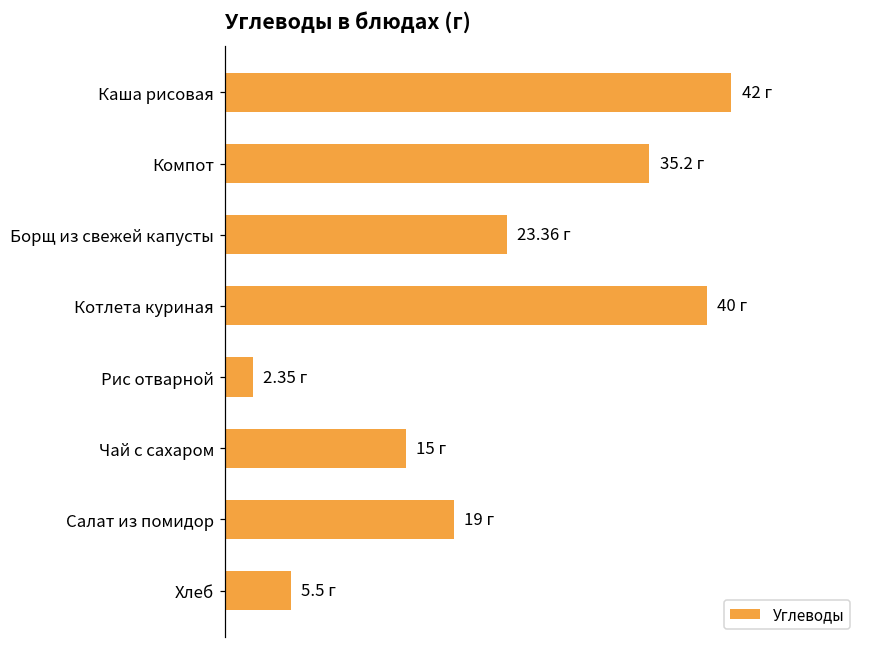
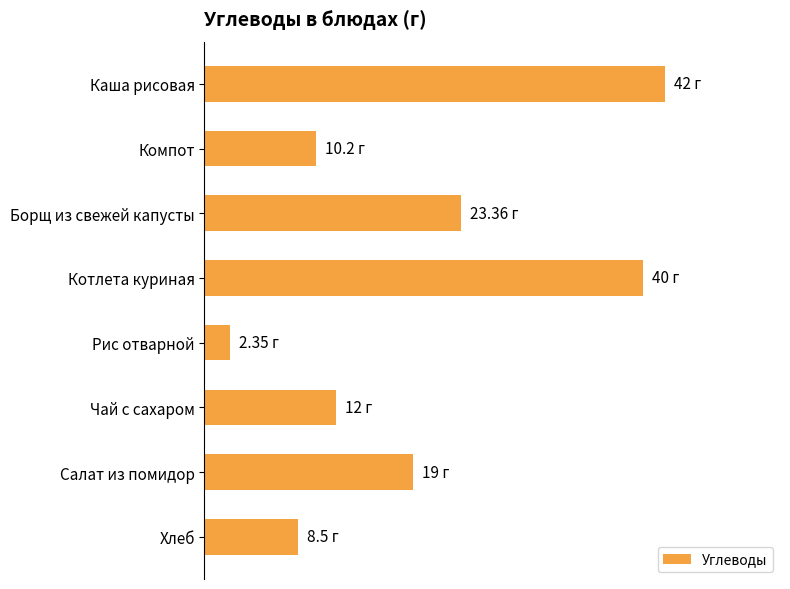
Компот: 35.2 -> 10.2
Чай с сахаром: 15 -> 12
Хлеб: 5.5 -> 8.5
